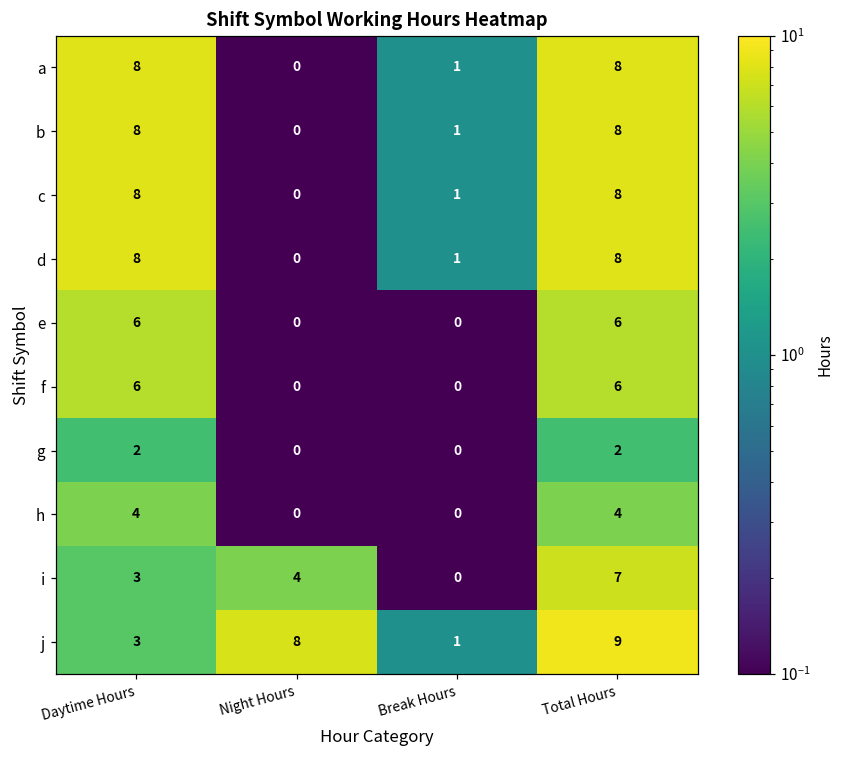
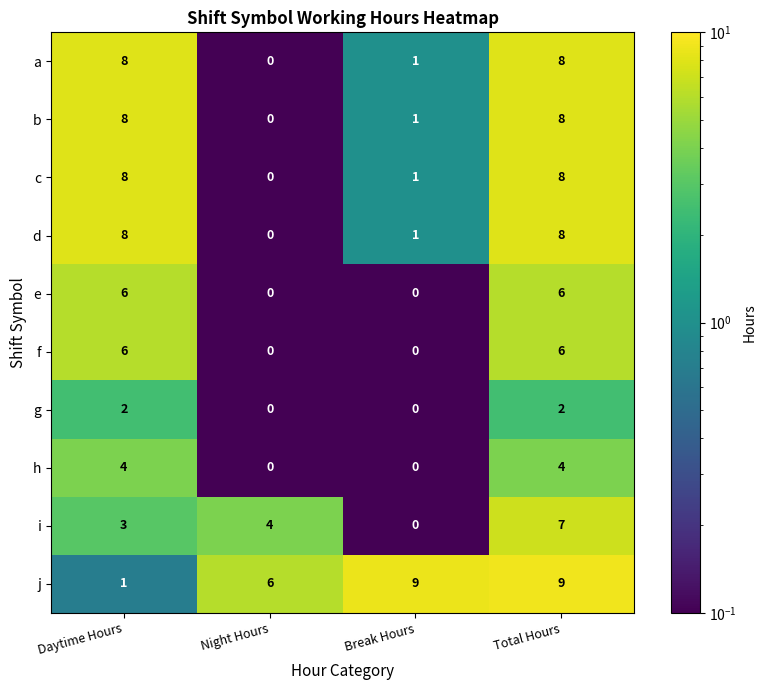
j, Daytime Hours: 3 -> 1
j, Night Hours: 8 -> 6
j, Break Hours: 1 -> 9
